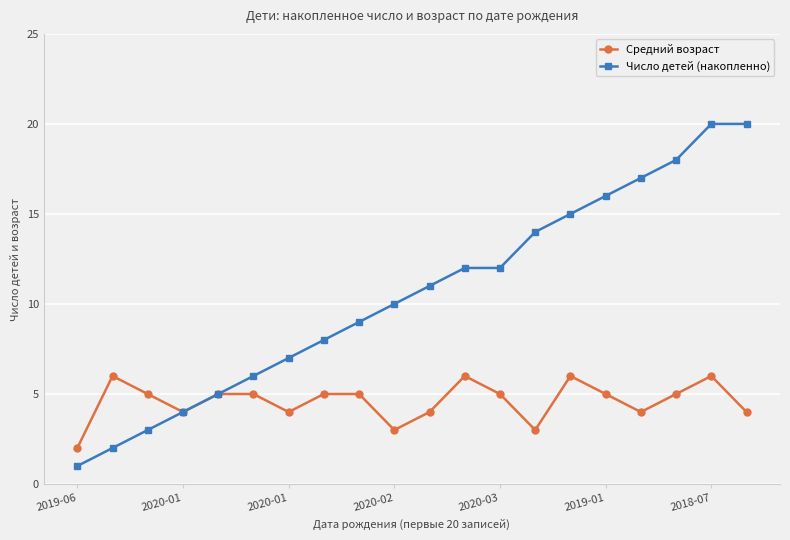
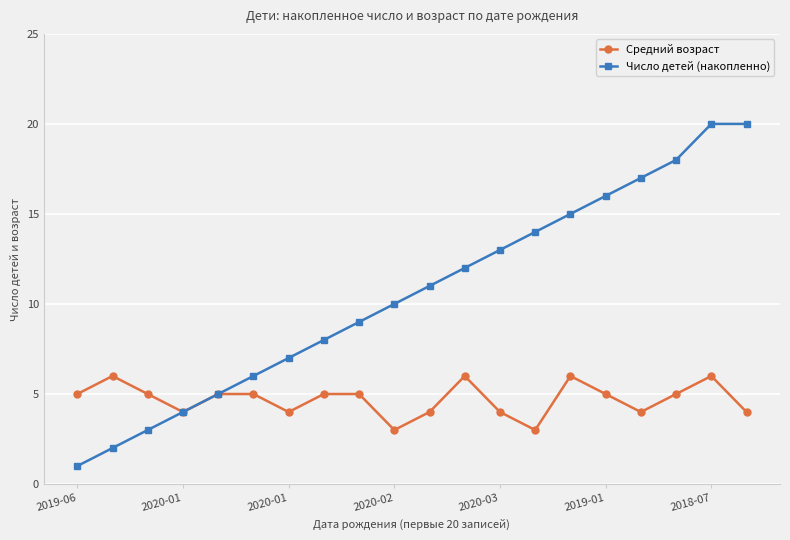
Средний возраст, 2019-06: 2 -> 5
Средний возраст, 2020-03: 5 -> 4
Число детей (накопленно), 2020-03: 12 -> 13
